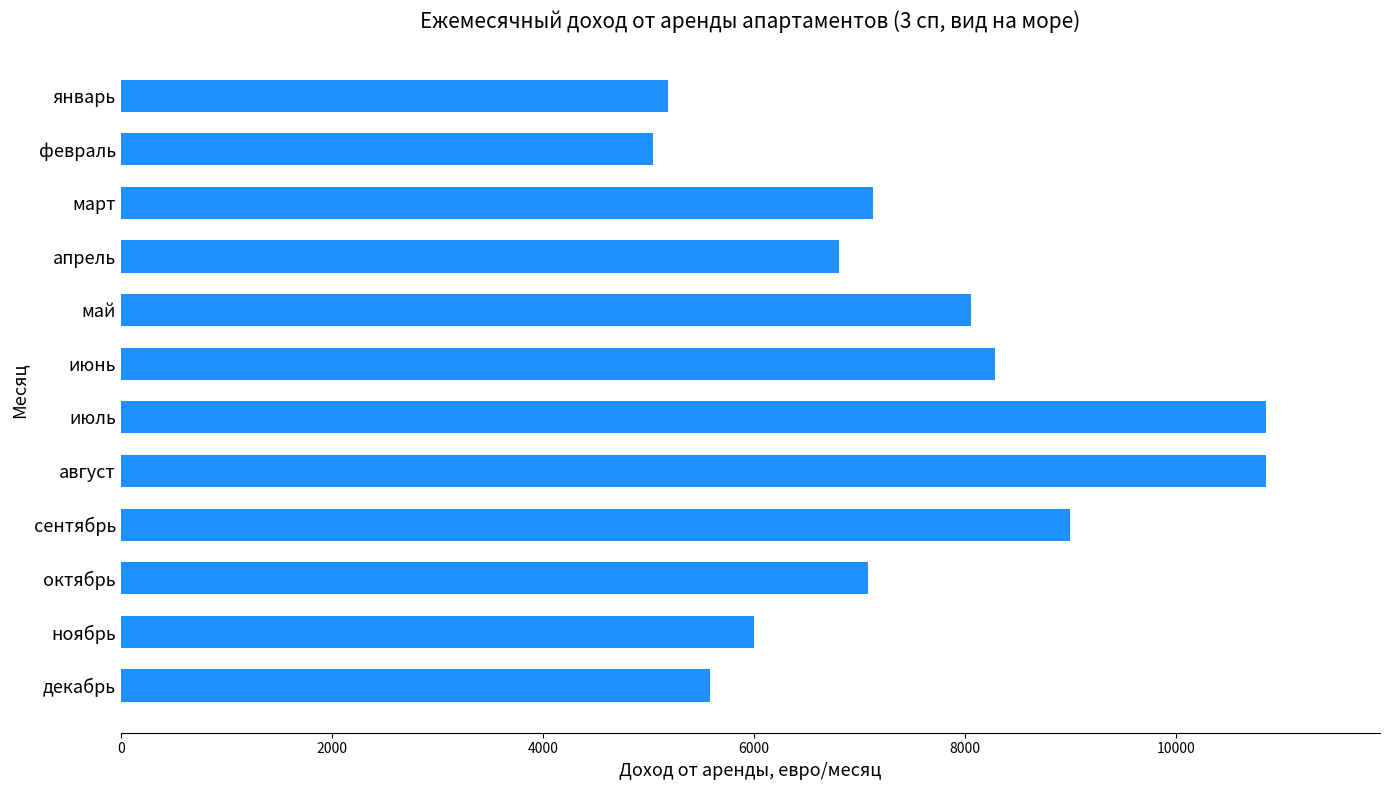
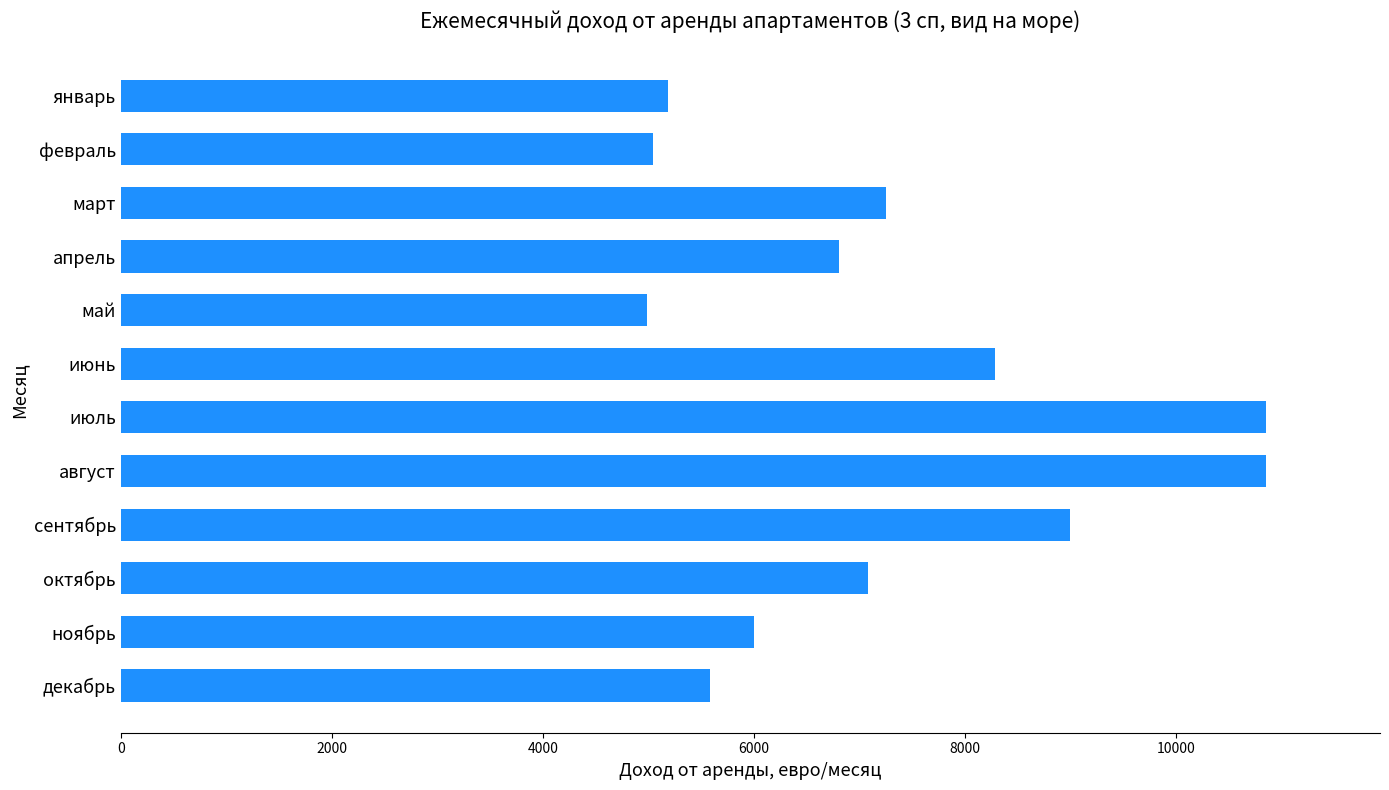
март: 7130 -> 7250
май: 8060 -> 4980
